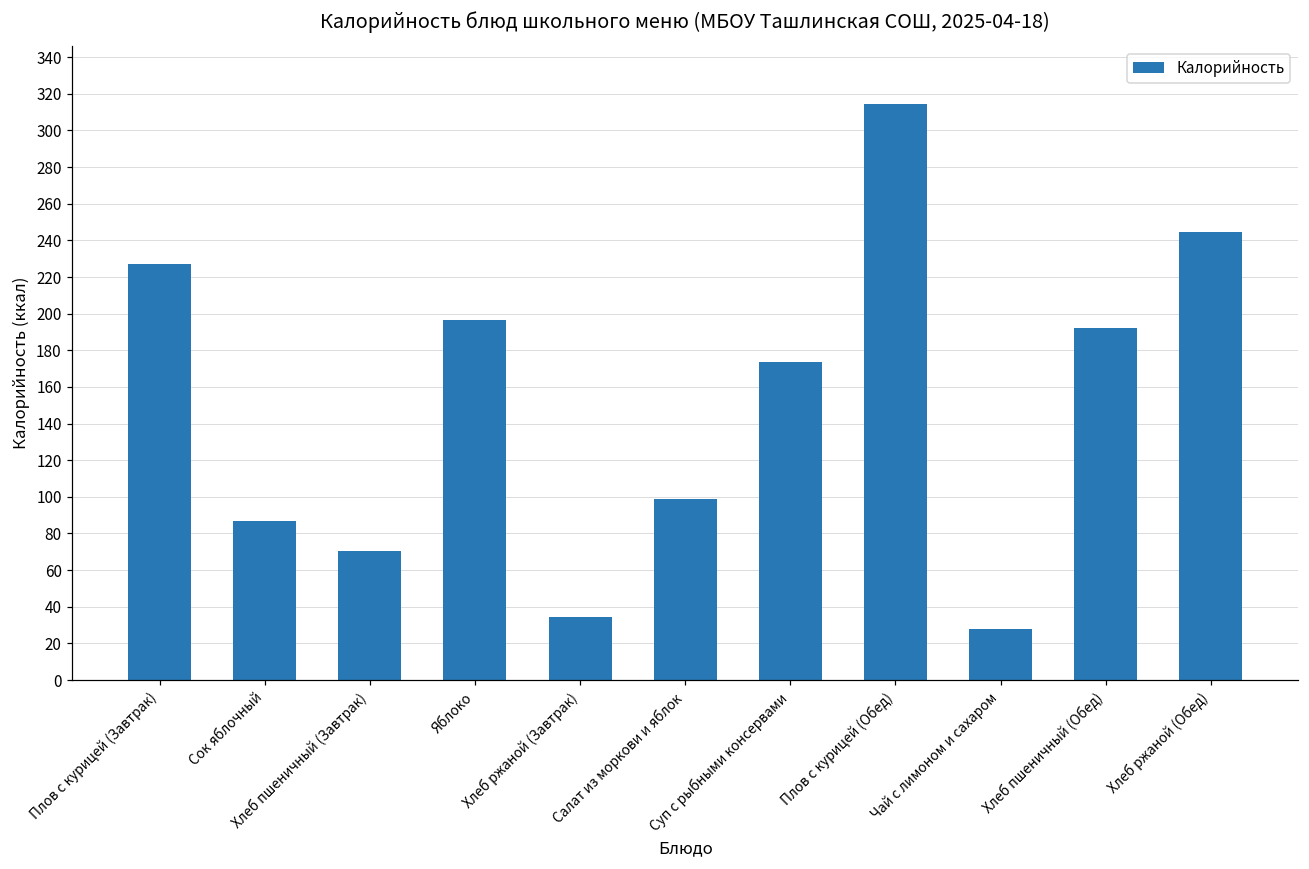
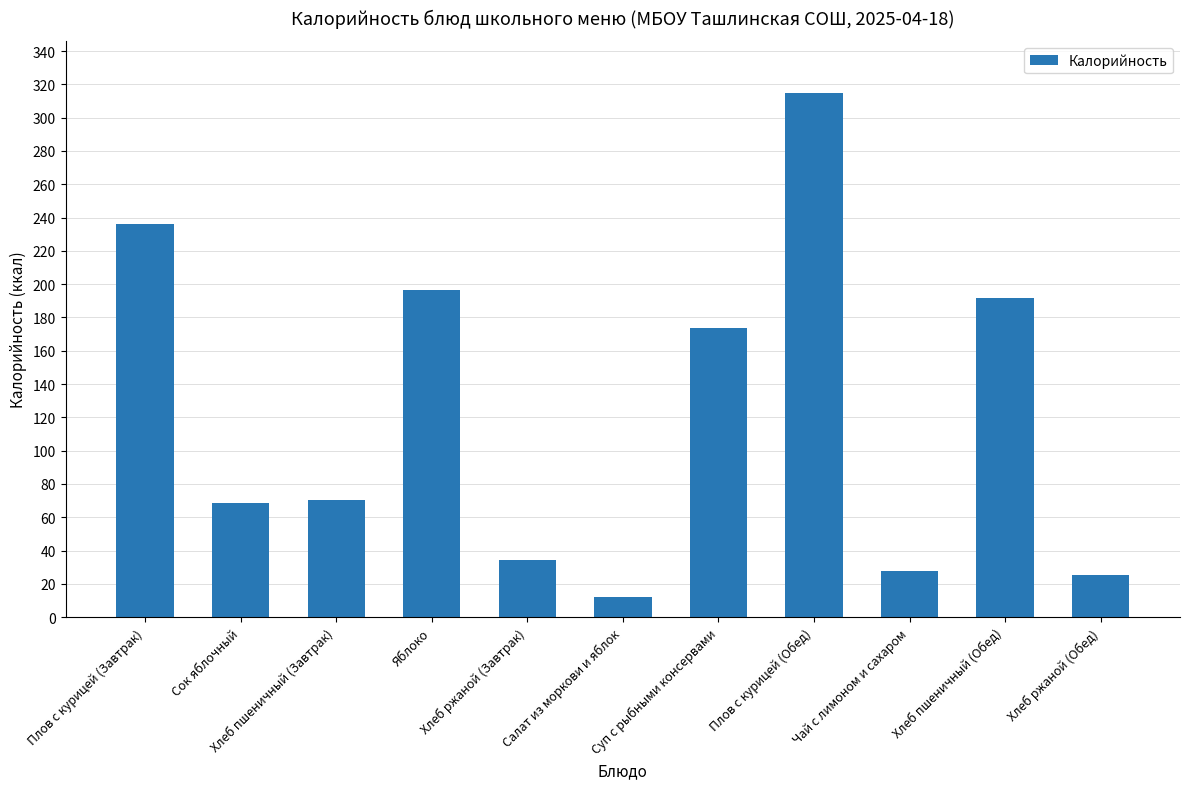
Плов с курицей (Завтрак): 227 -> 236
Сок яблочный: 87 -> 68
Салат из моркови и яблок: 99 -> 12
Хлеб ржаной (Обед): 244 -> 26
